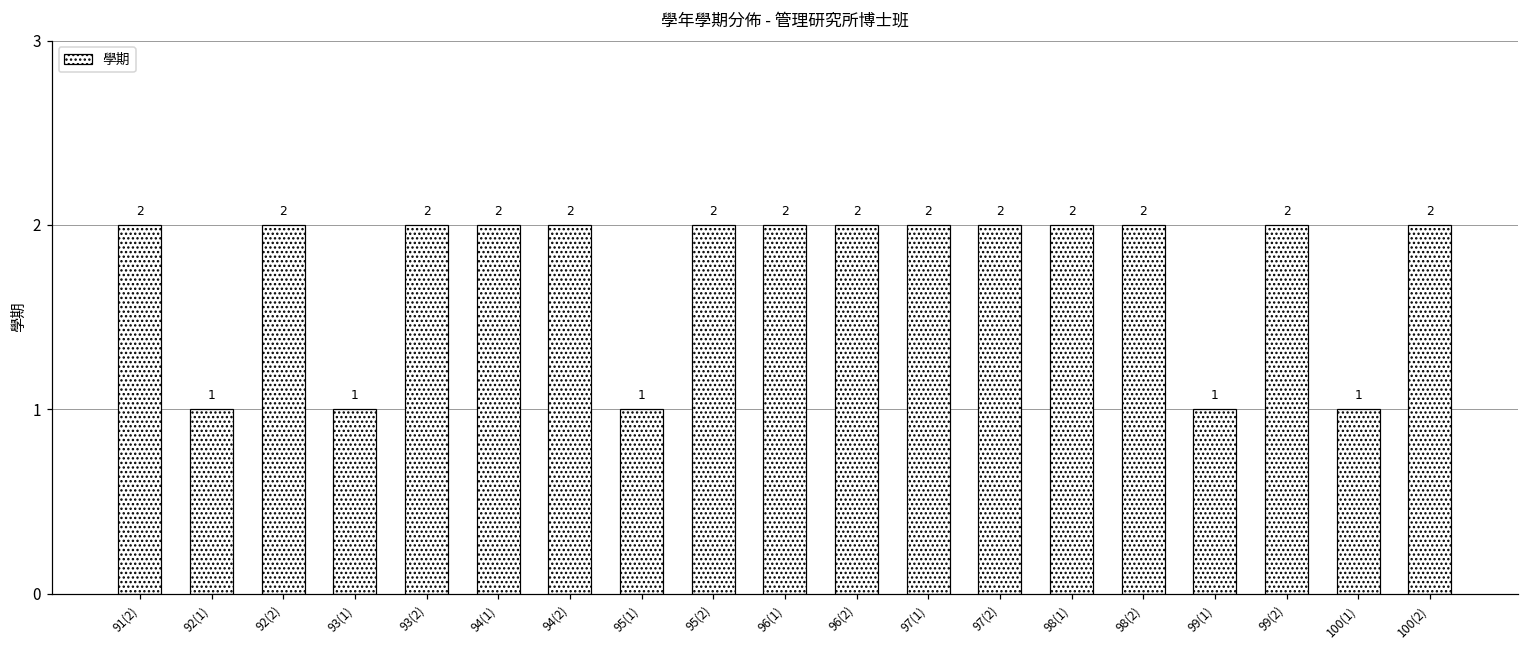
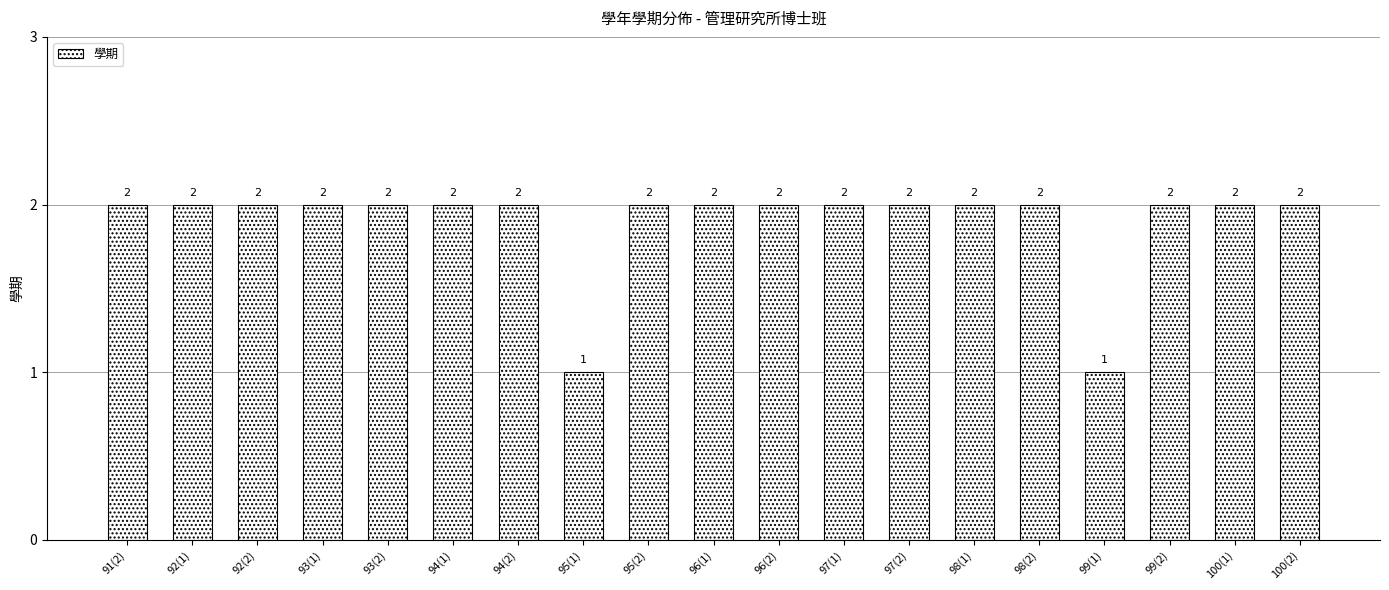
92(1): 1 -> 2
93(1): 1 -> 2
100(1): 1 -> 2
